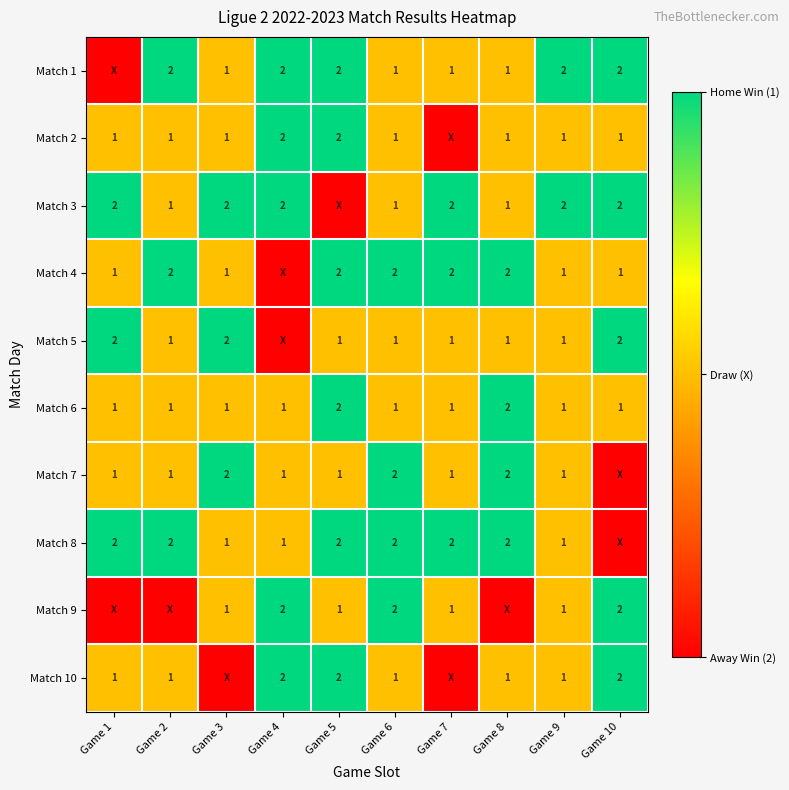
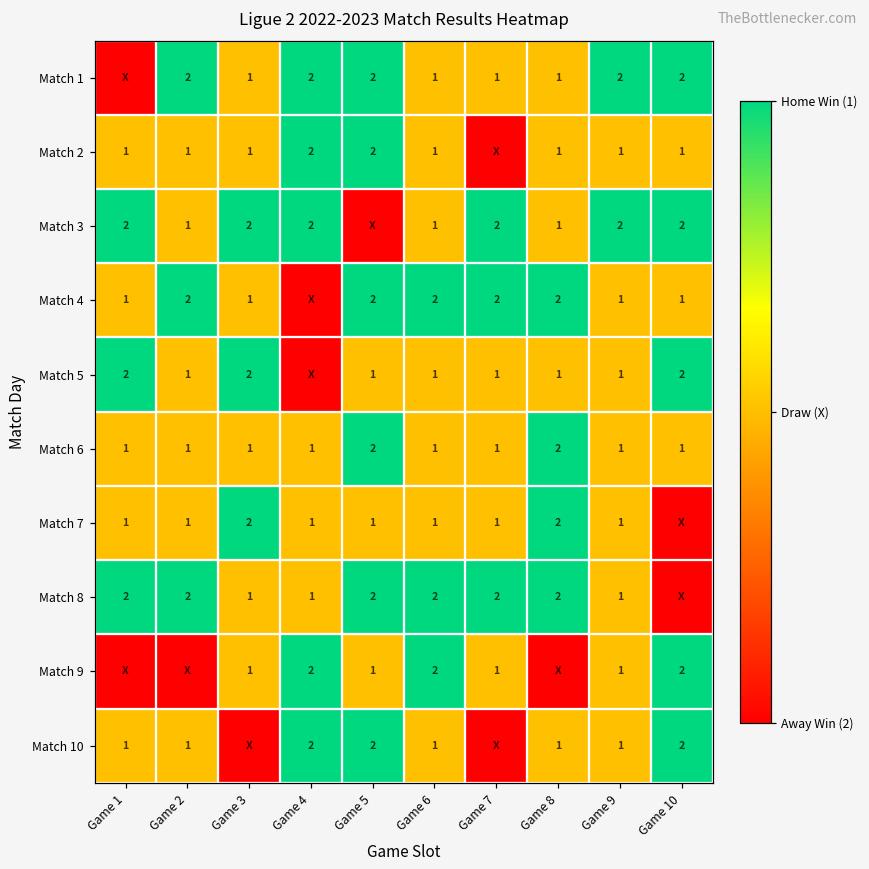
Match 7, Game 6: 2 -> 1
